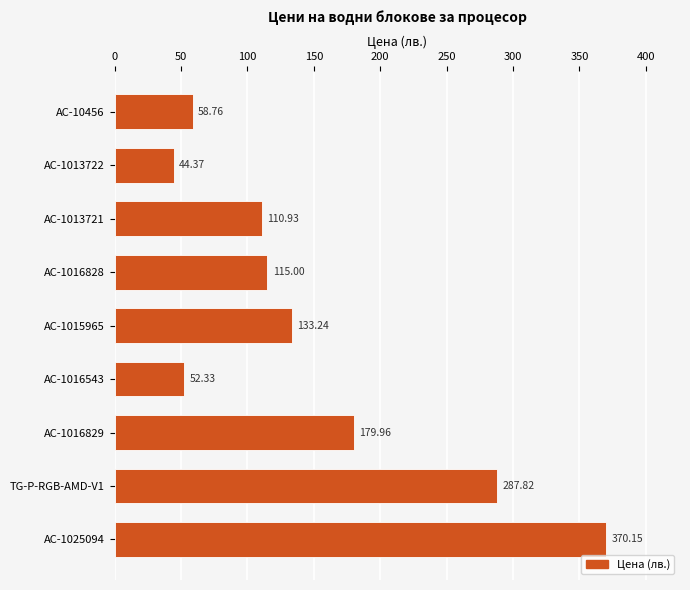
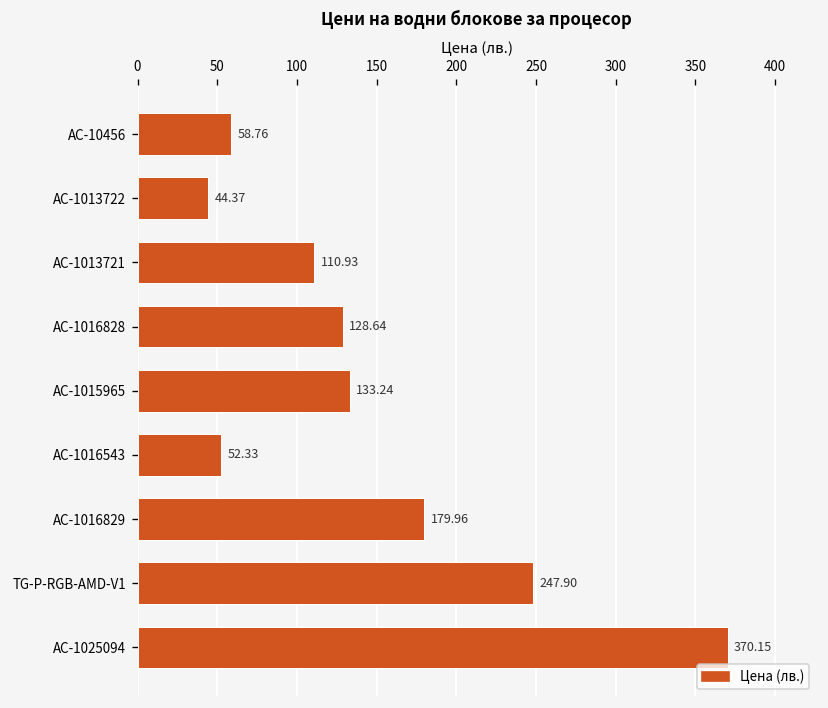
AC-1016828: 115.00 -> 128.64
TG-P-RGB-AMD-V1: 287.82 -> 247.90
